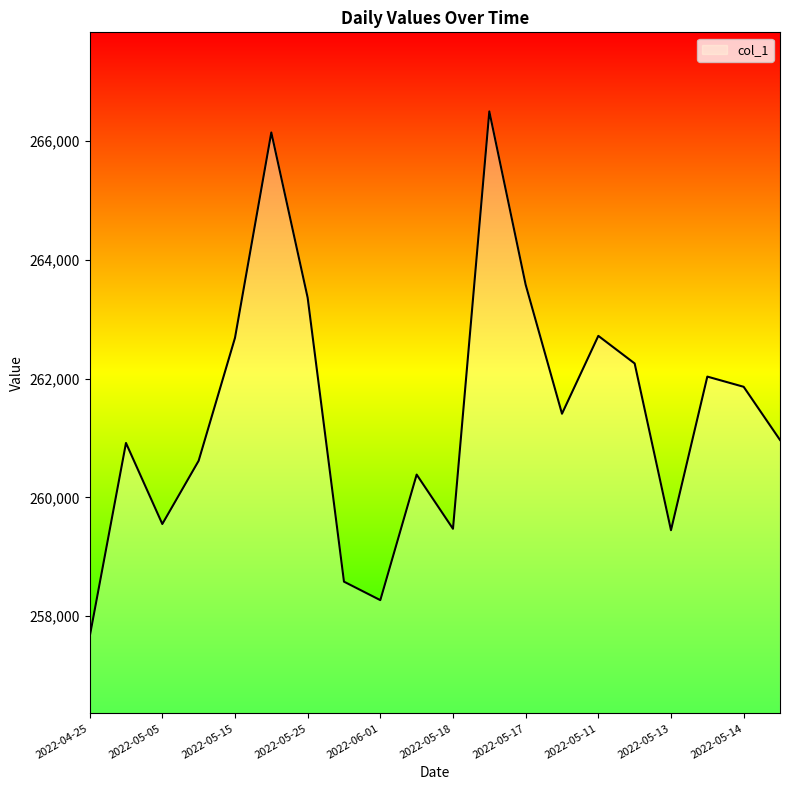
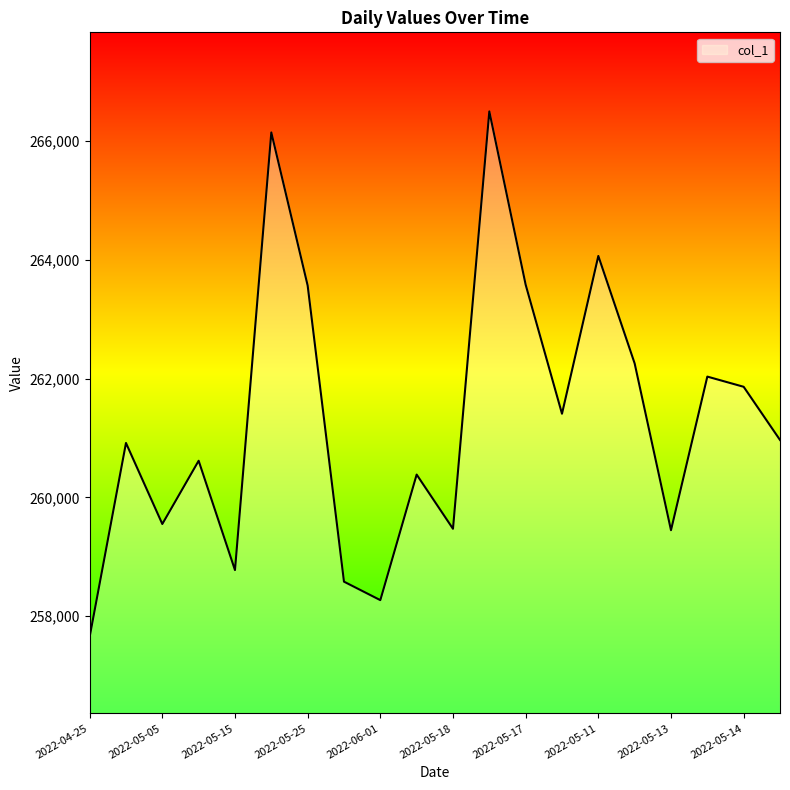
2022-05-15: 262,700 -> 258,800
2022-05-25: 263,400 -> 263,600
2022-05-11: 262,700 -> 264,100
